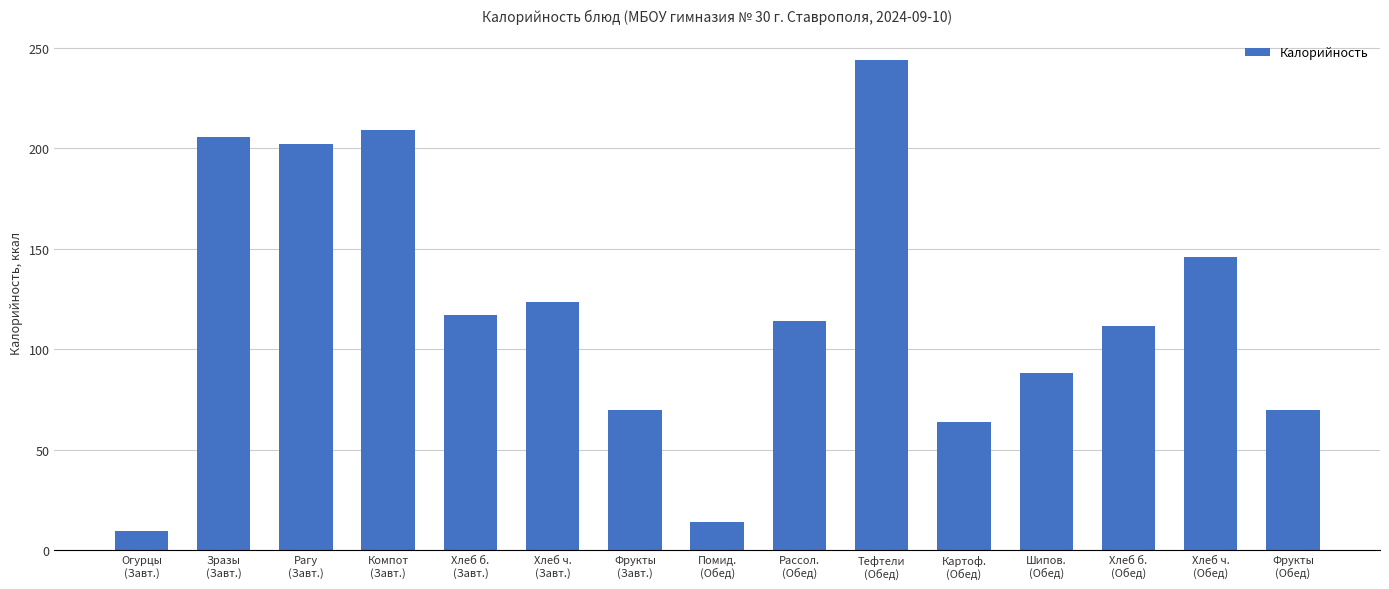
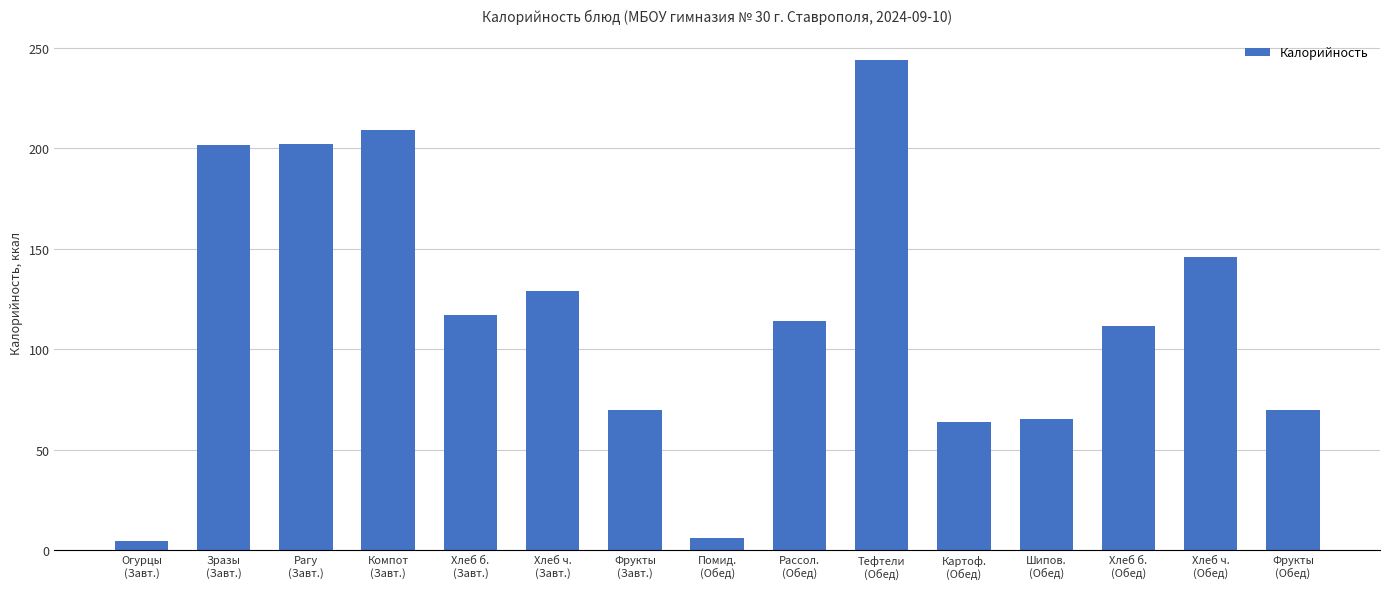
Огурцы (Завт.): 10 -> 4
Зразы (Завт.): 206 -> 202
Хлеб ч. (Завт.): 124 -> 129
Помид. (Обед): 14 -> 6
Шипов. (Обед): 88 -> 65
